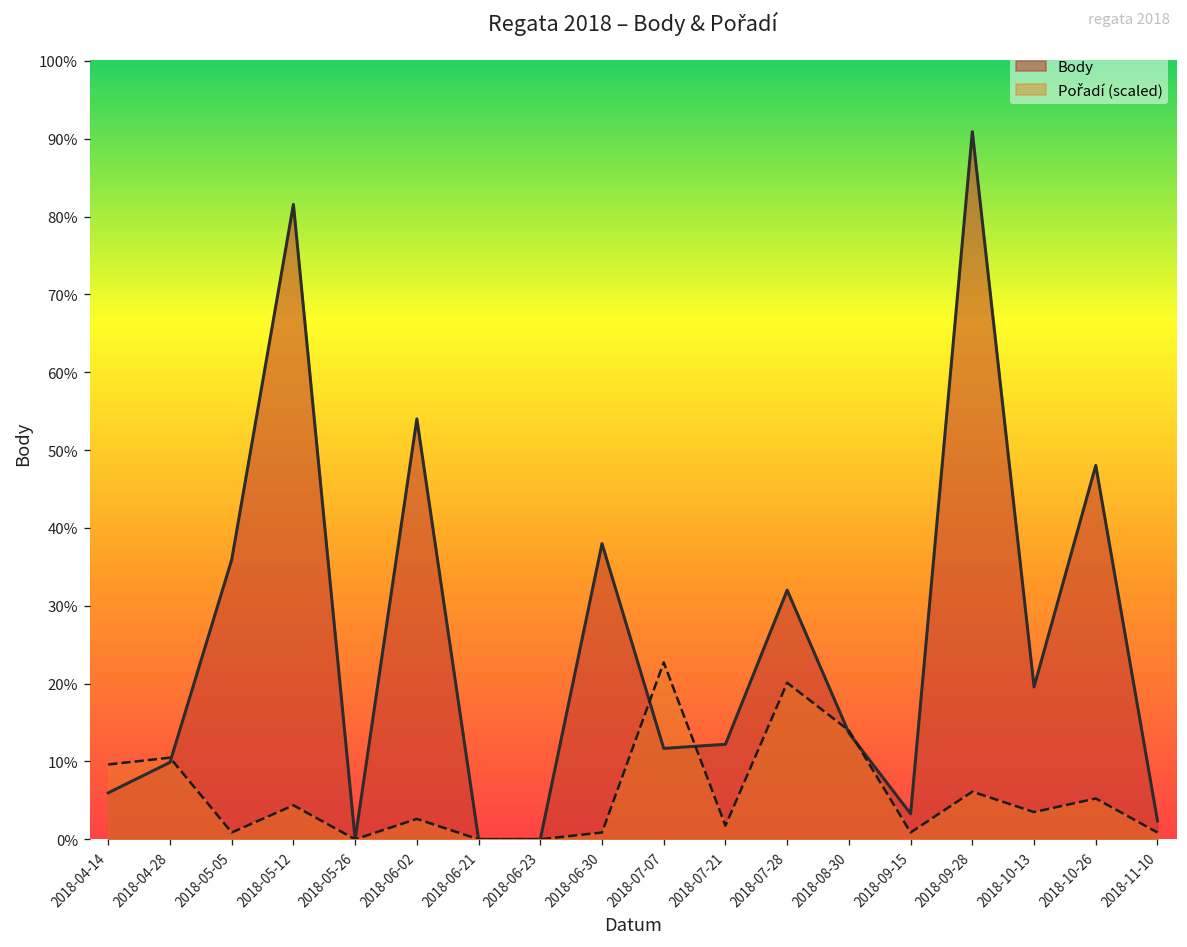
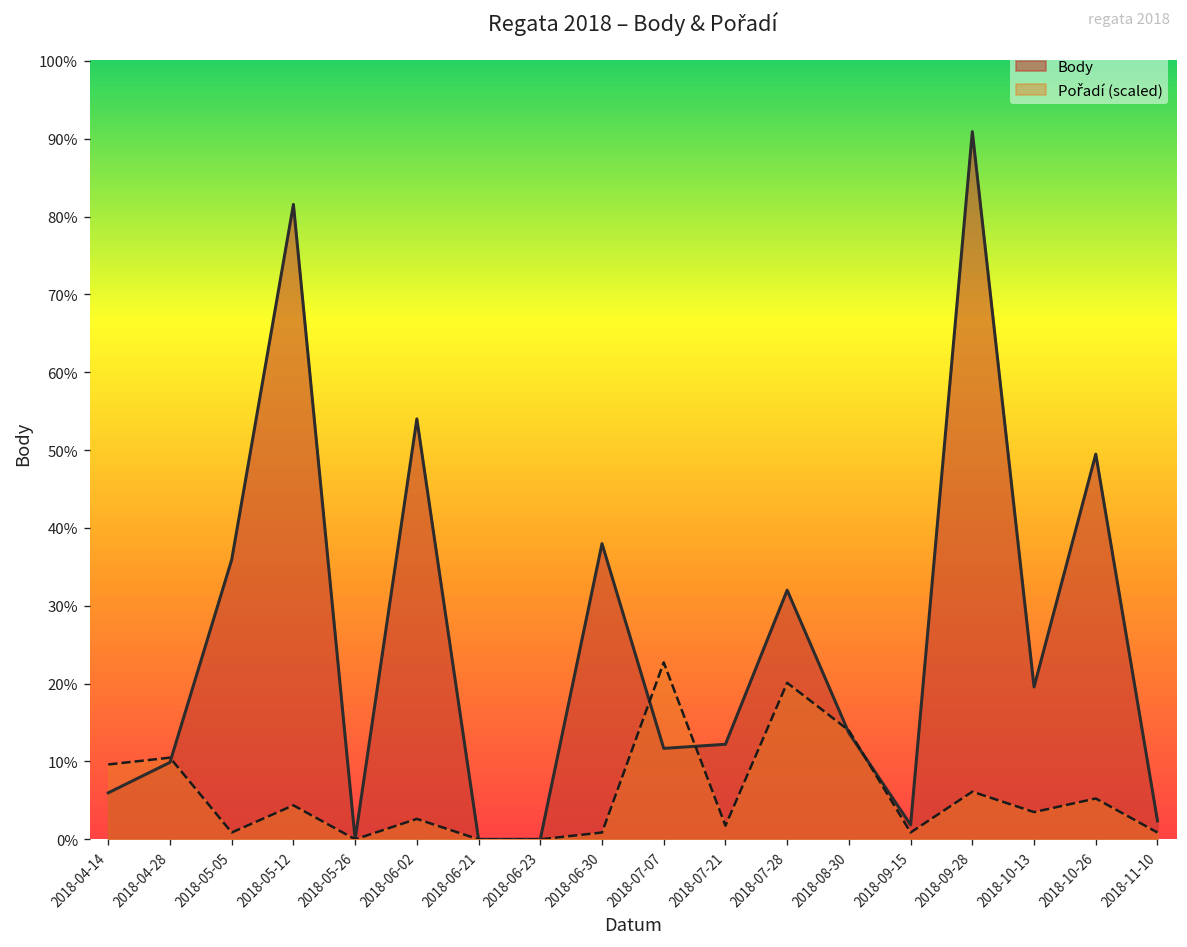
Body, 2018-09-15: 3% -> 2%
Body, 2018-10-26: 48% -> 49%
